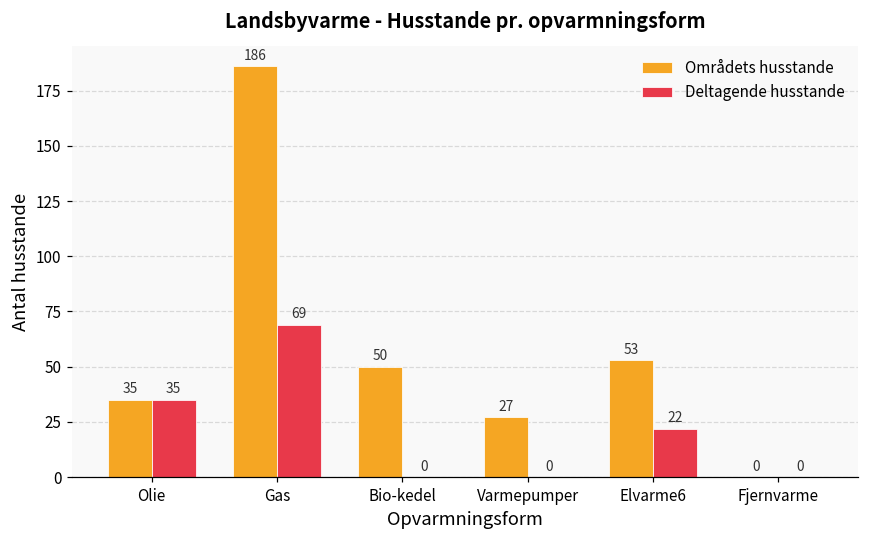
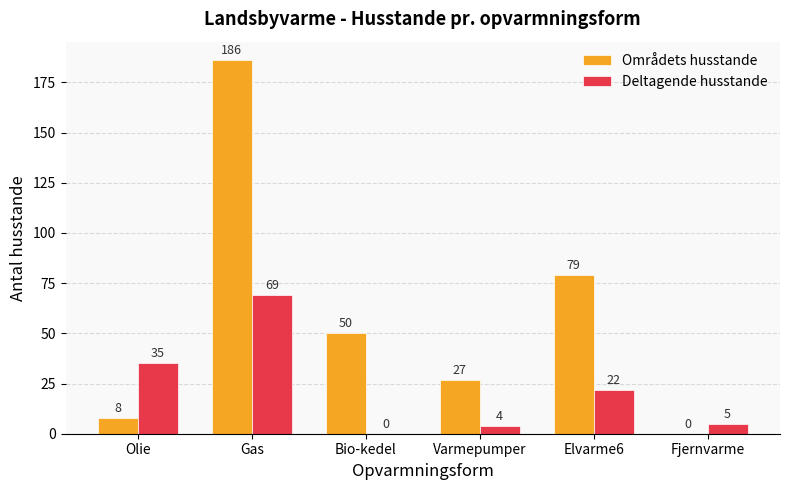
Områdets husstande, Olie: 35 -> 8
Deltagende husstande, Varmepumper: 0 -> 4
Områdets husstande, Elvarme6: 53 -> 79
Deltagende husstande, Fjernvarme: 0 -> 5
